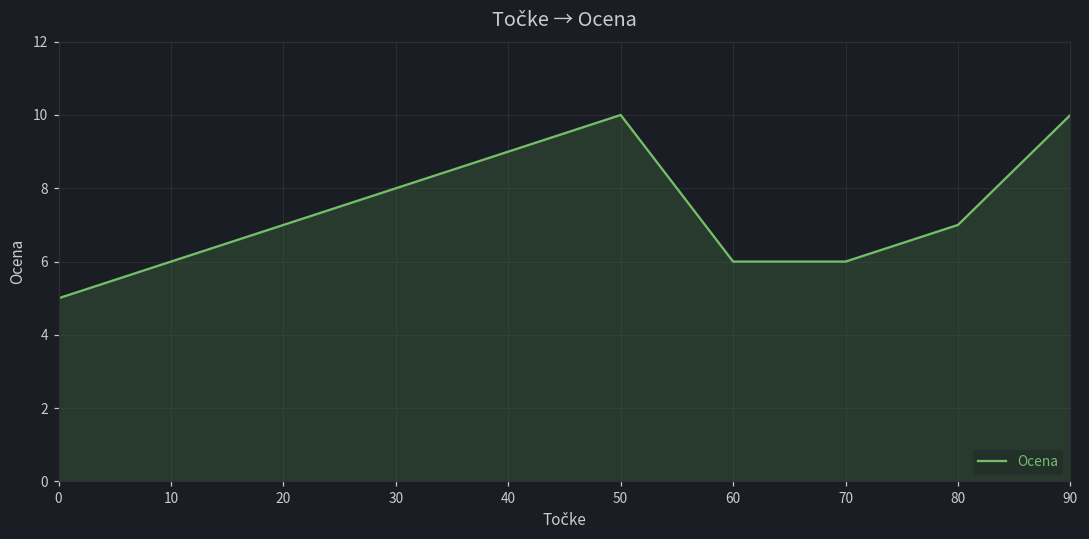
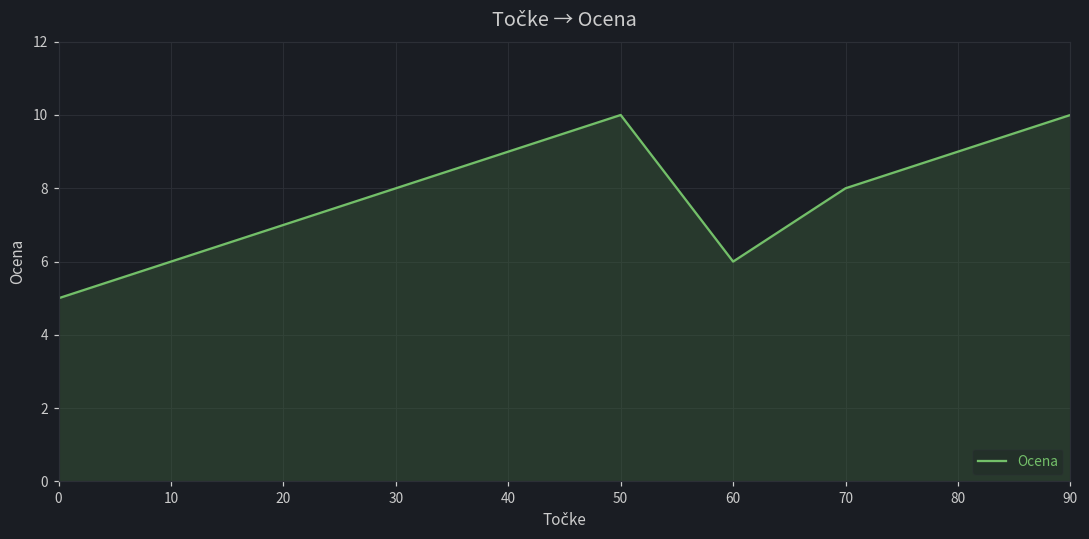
70: 6 -> 8
80: 7 -> 9
